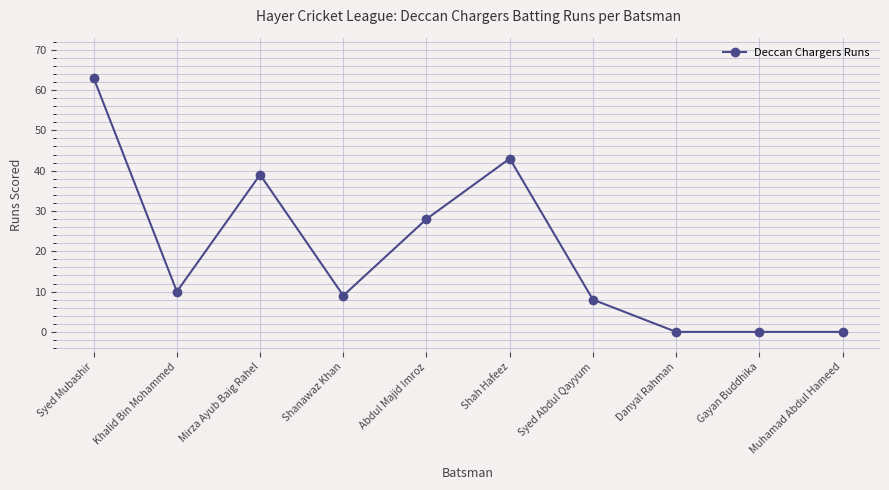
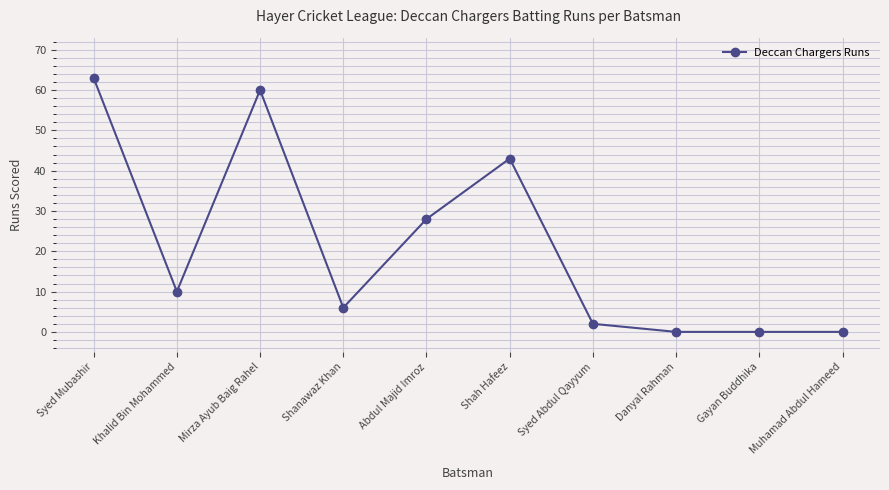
Mirza Ayub Baig Rahel: 39 -> 60
Shanawaz Khan: 9 -> 6
Syed Abdul Qayyum: 8 -> 2
